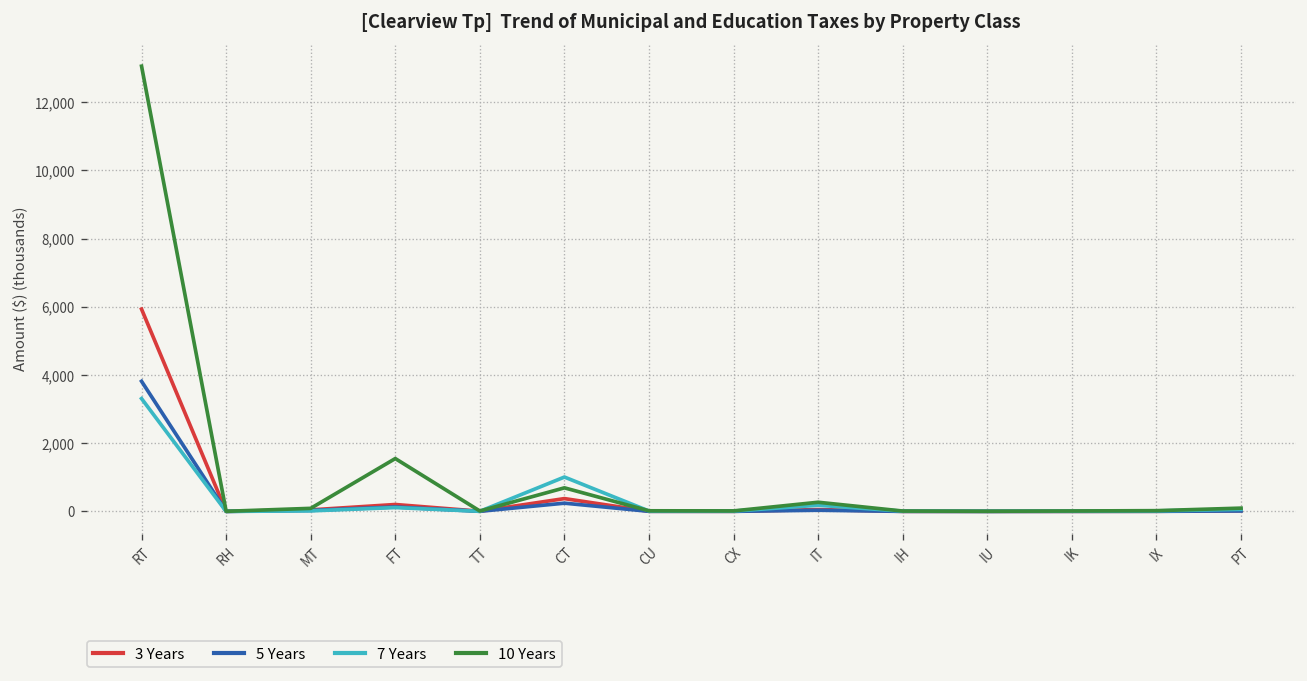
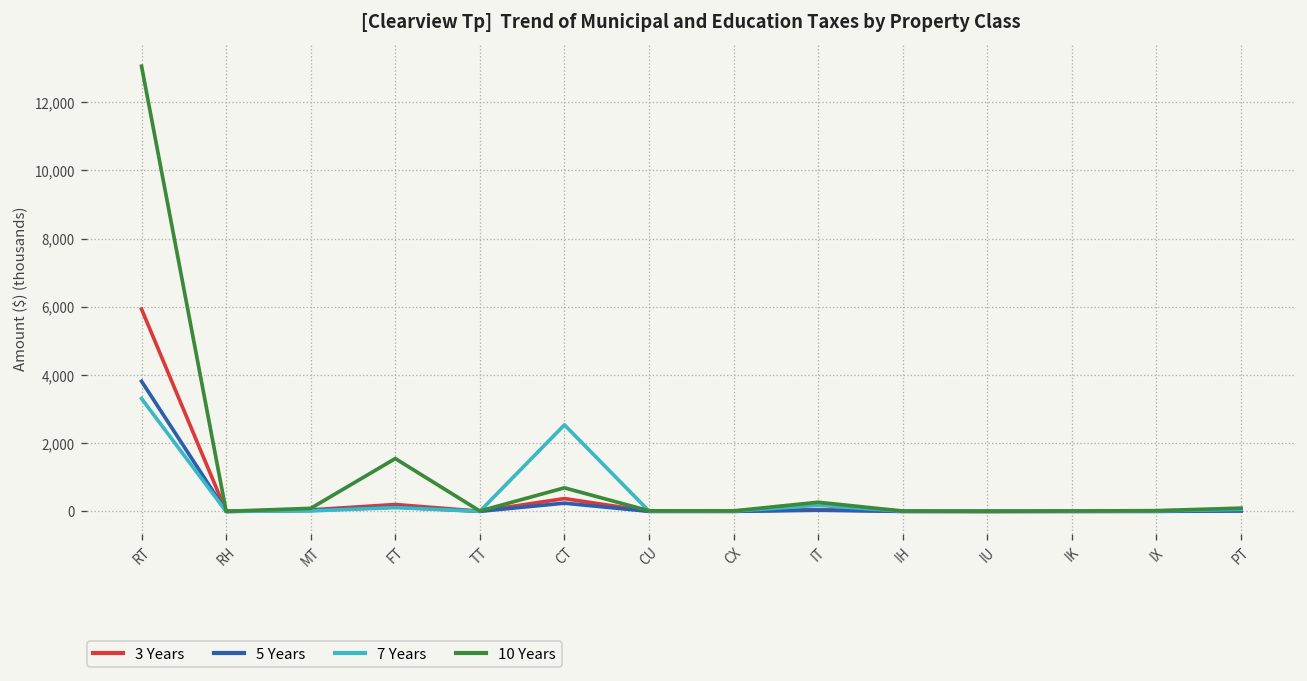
7 Years, CT: 1,000 -> 2,500
